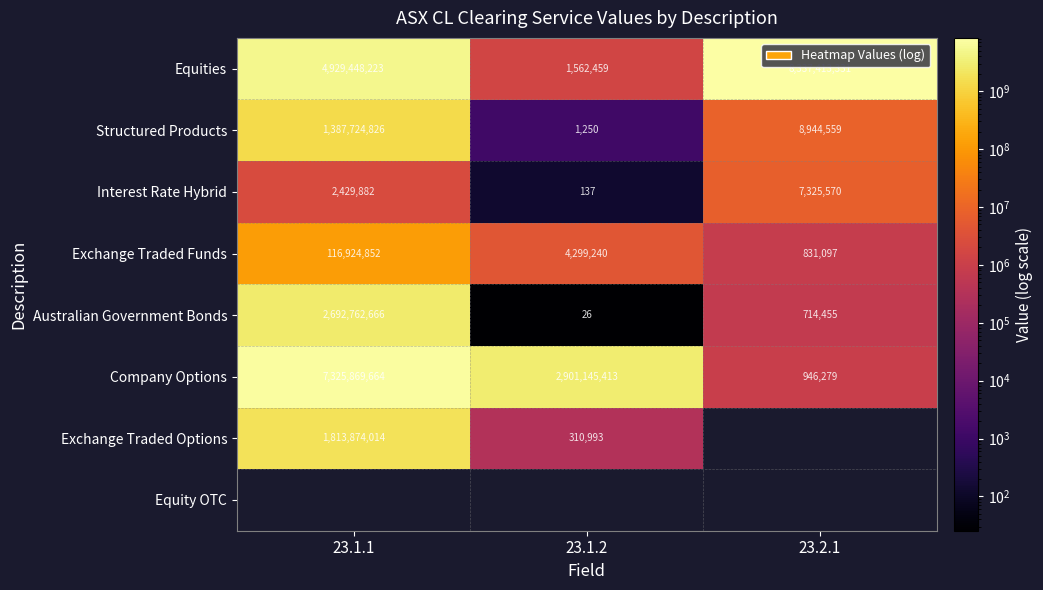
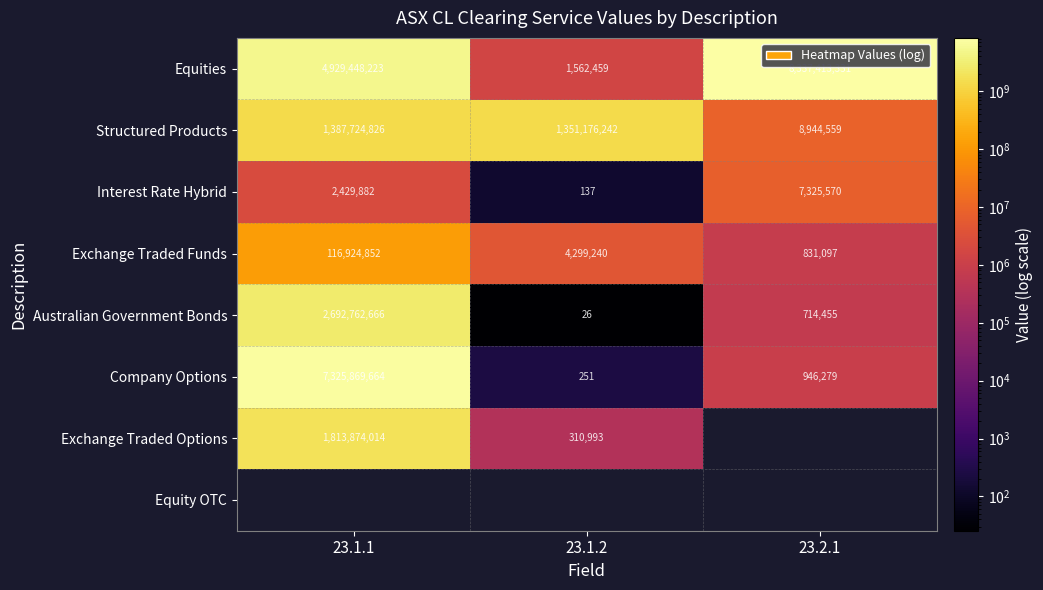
Structured Products, 23.1.2: 1,250 -> 1,351,176,242
Company Options, 23.1.2: 2,901,145,413 -> 251
